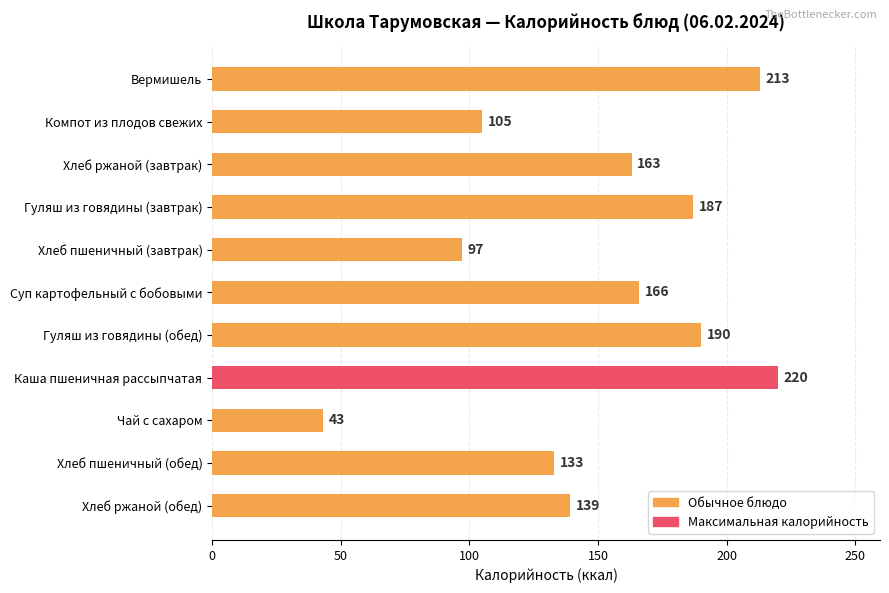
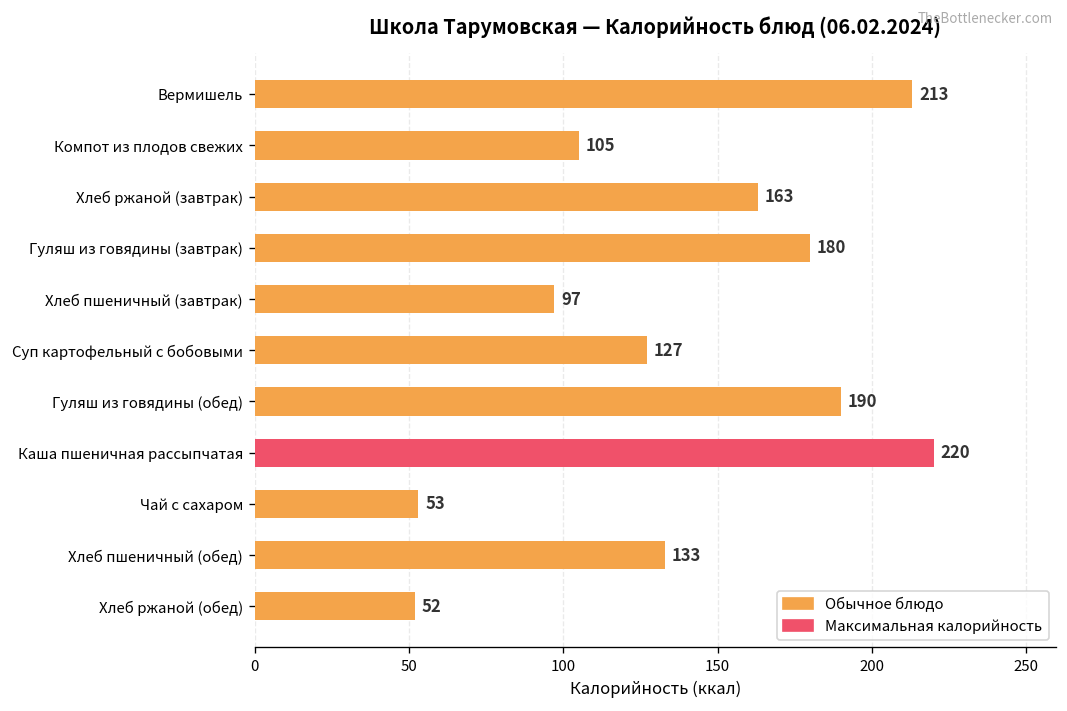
Гуляш из говядины (завтрак): 187 -> 180
Суп картофельный с бобовыми: 166 -> 127
Чай с сахаром: 43 -> 53
Хлеб ржаной (обед): 139 -> 52
